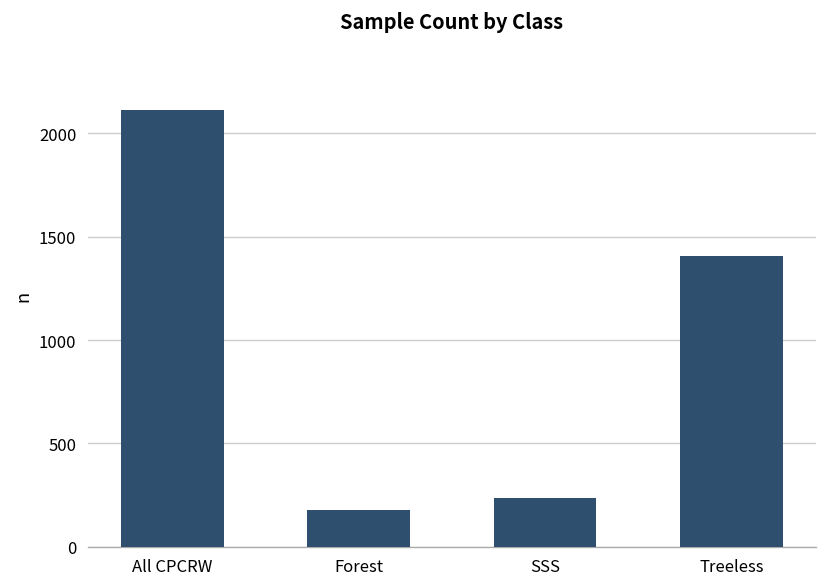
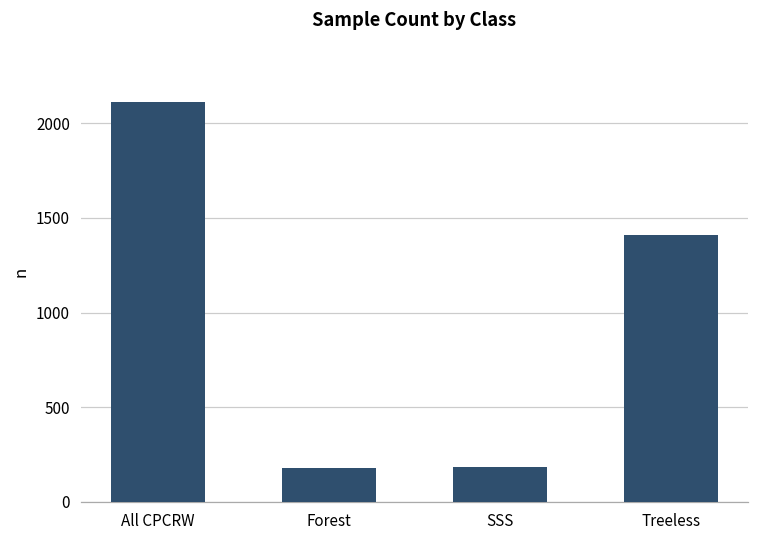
SSS: 240 -> 190
